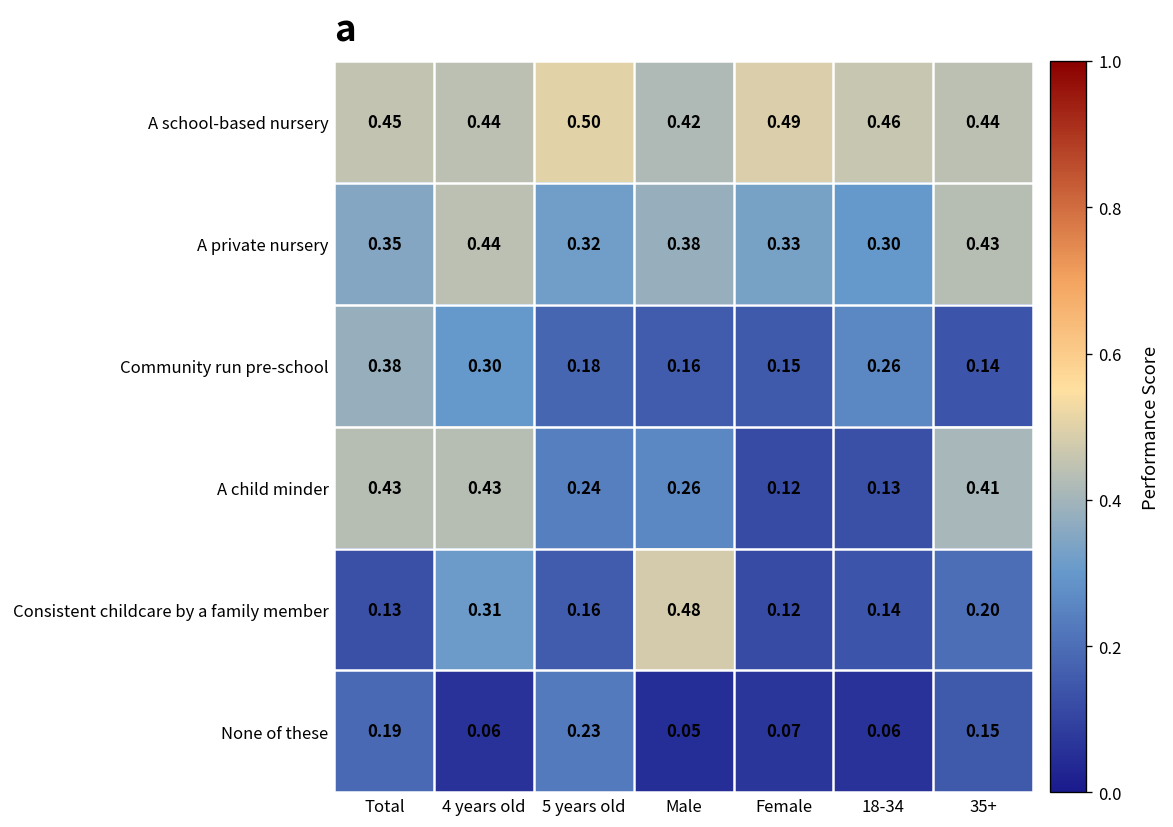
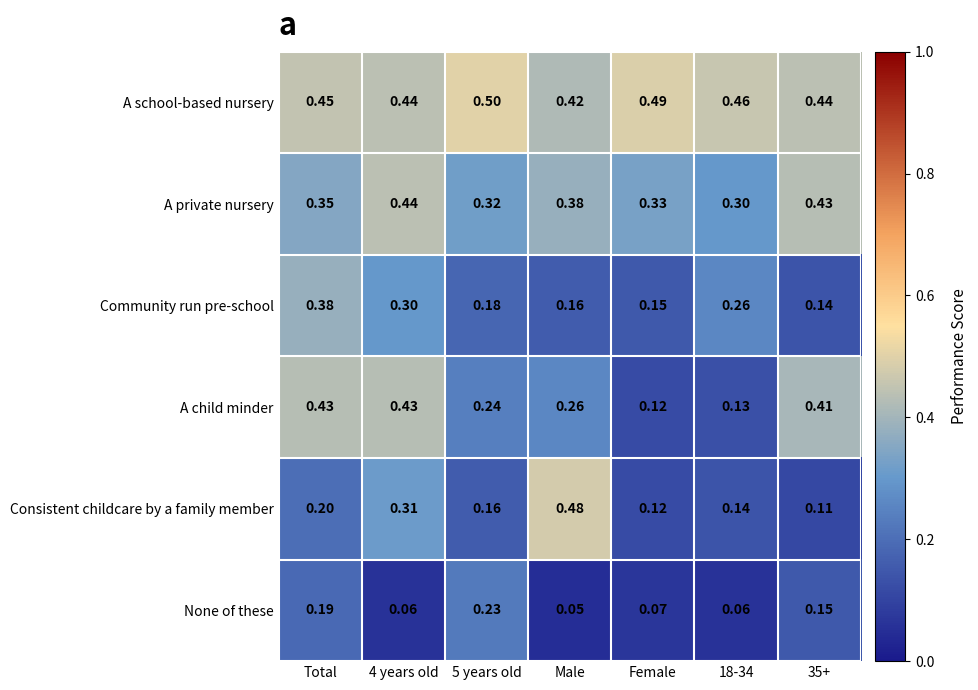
Consistent childcare by a family member, Total: 0.13 -> 0.20
Consistent childcare by a family member, 35+: 0.20 -> 0.11
